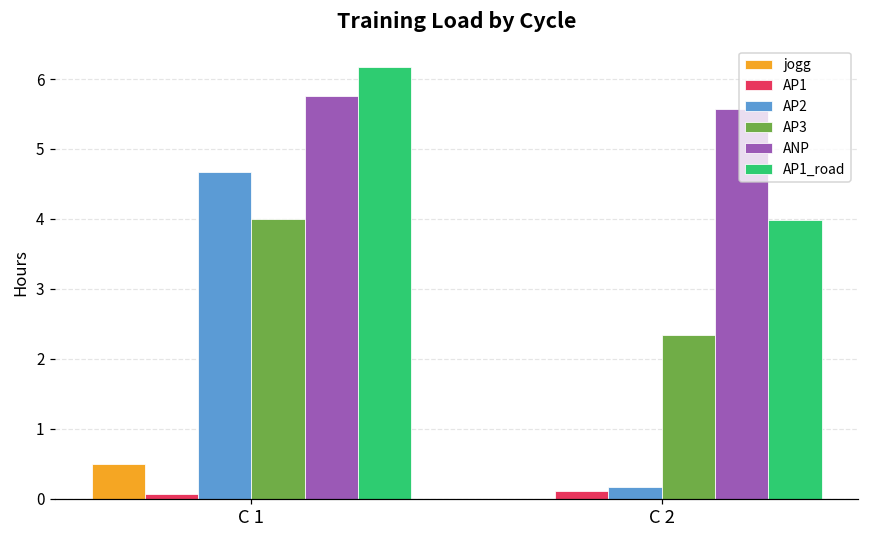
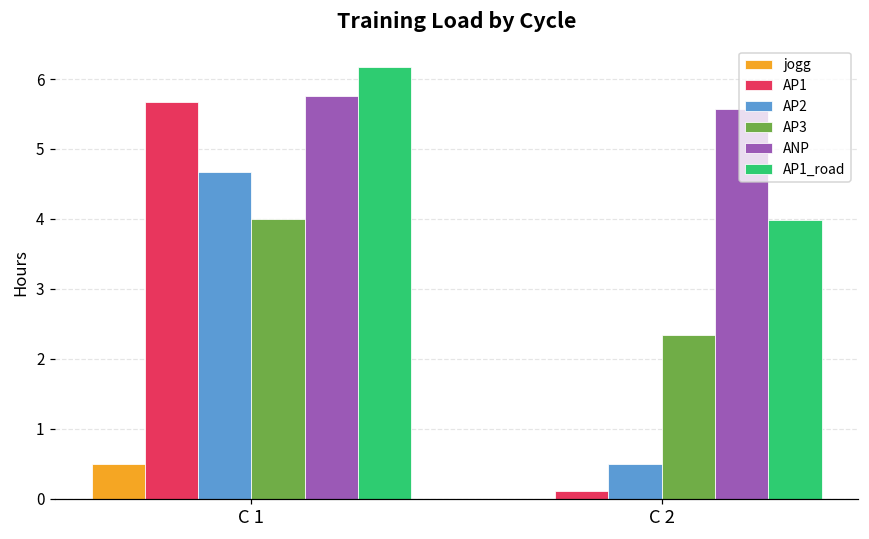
AP1, C 1: 0.1 -> 5.7
AP2, C 2: 0.2 -> 0.5
